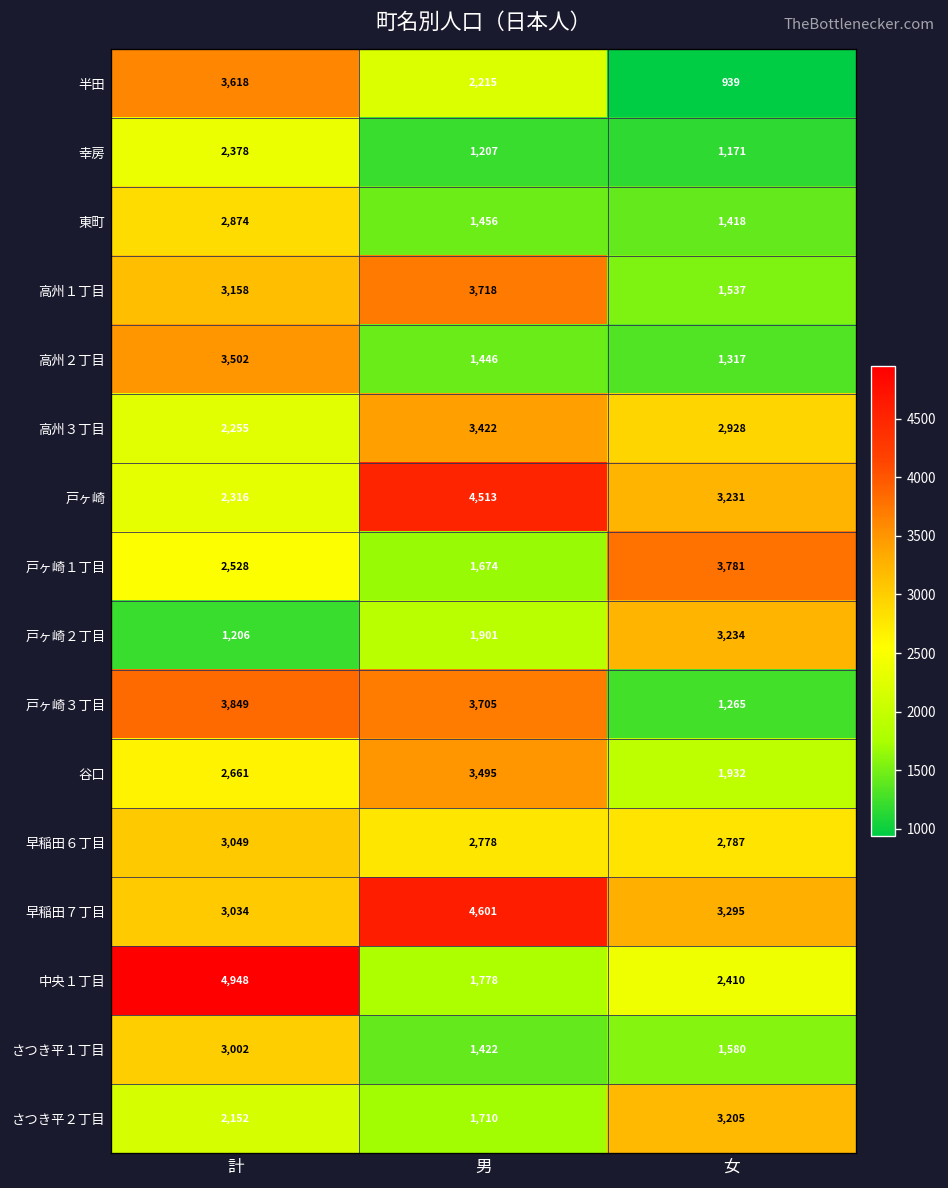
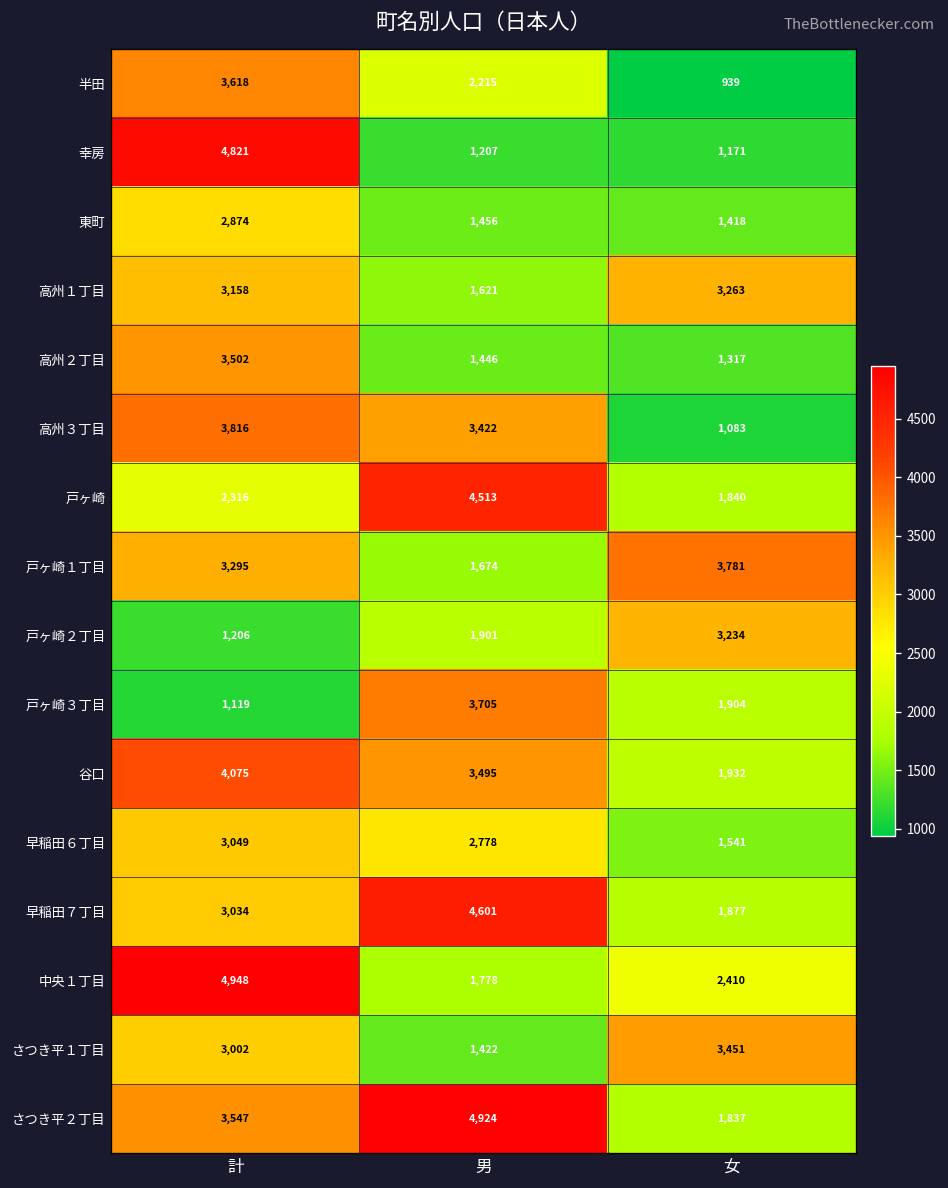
幸房, 計: 2,378 -> 4,821
高州１丁目, 男: 3,718 -> 1,621
高州１丁目, 女: 1,537 -> 3,263
高州３丁目, 計: 2,255 -> 3,816
高州３丁目, 女: 2,928 -> 1,083
戸ヶ崎, 女: 3,231 -> 1,840
戸ヶ崎１丁目, 計: 2,528 -> 3,295
戸ヶ崎３丁目, 計: 3,849 -> 1,119
戸ヶ崎３丁目, 女: 1,265 -> 1,904
谷口, 計: 2,661 -> 4,075
早稲田６丁目, 女: 2,787 -> 1,541
早稲田７丁目, 女: 3,295 -> 1,877
さつき平１丁目, 女: 1,580 -> 3,451
さつき平２丁目, 計: 2,152 -> 3,547
さつき平２丁目, 男: 1,710 -> 4,924
さつき平２丁目, 女: 3,205 -> 1,837
